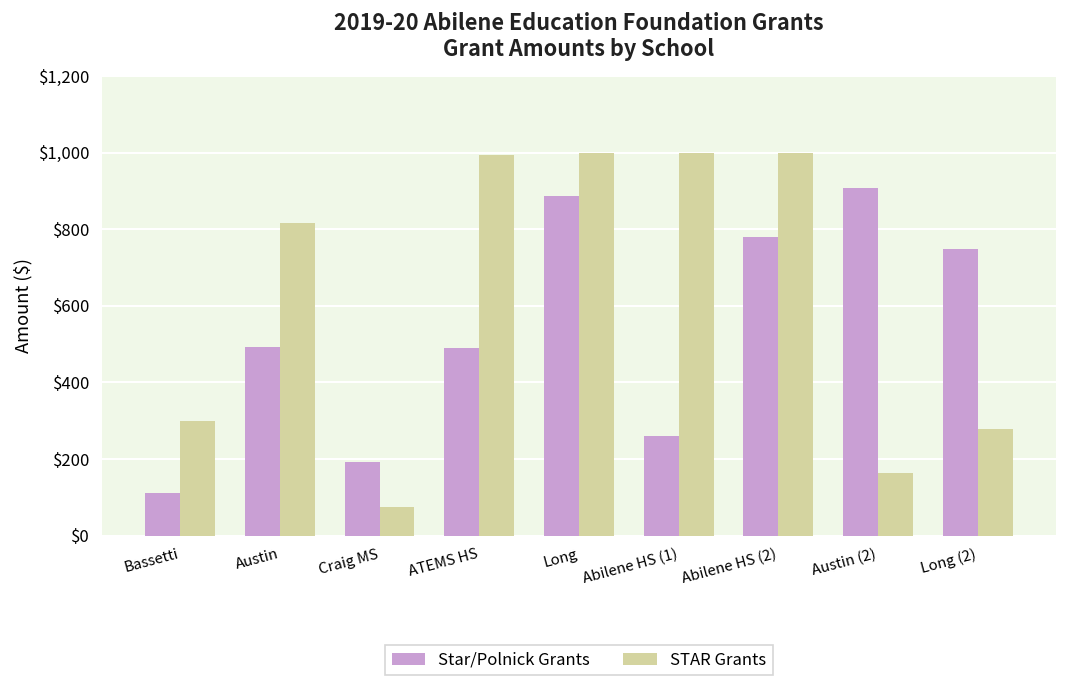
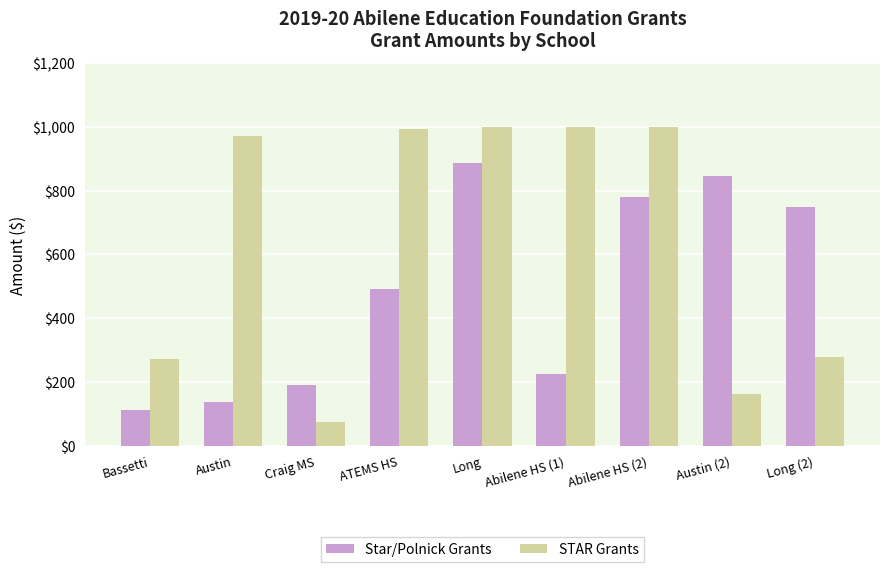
STAR Grants, Bassetti: $300 -> $270
Star/Polnick Grants, Austin: $490 -> $140
STAR Grants, Austin: $820 -> $970
Star/Polnick Grants, Abilene HS (1): $260 -> $220
Star/Polnick Grants, Austin (2): $910 -> $850
